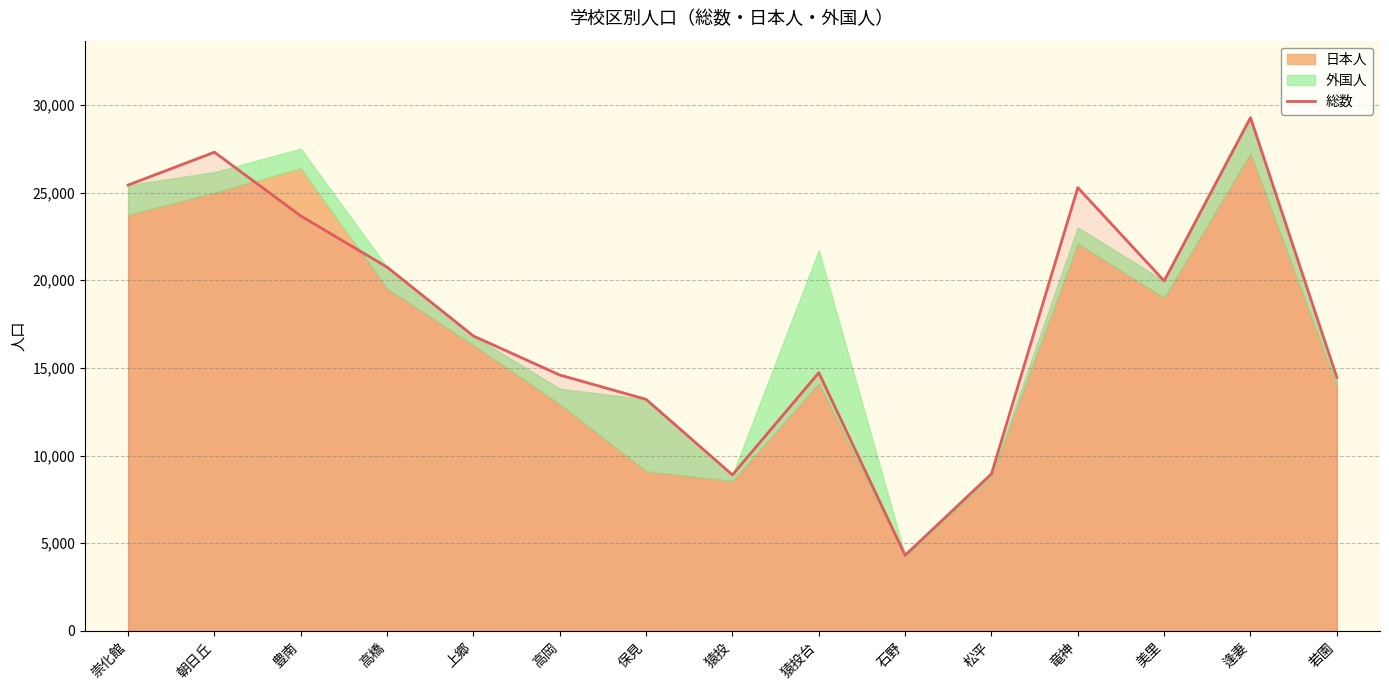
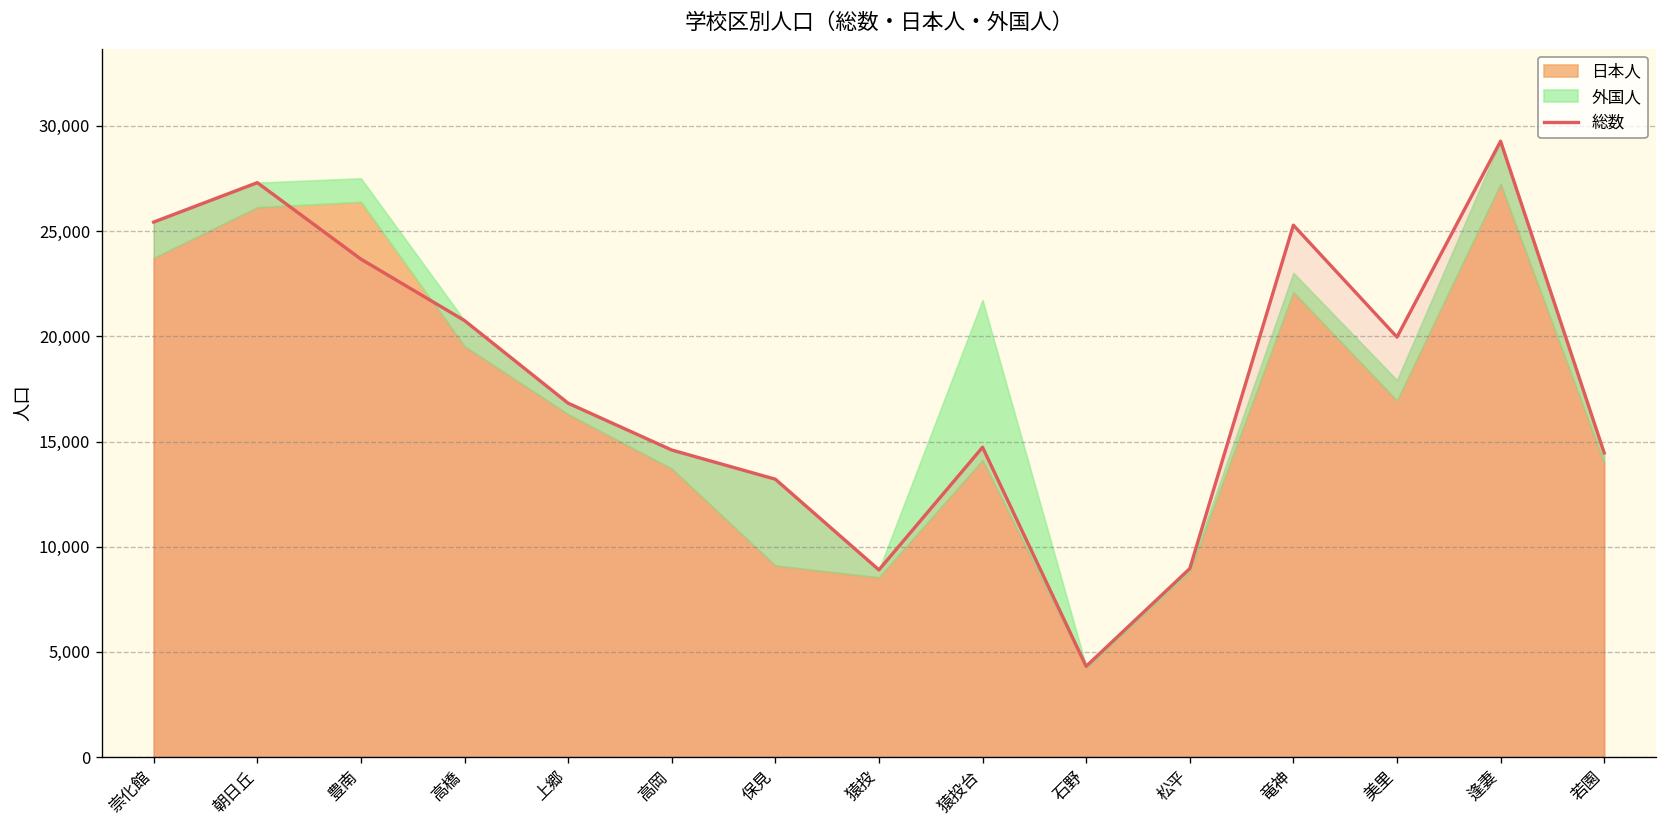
日本人, 朝日丘: 25,000 -> 26,100
日本人, 高岡: 12,900 -> 13,700
日本人, 美里: 19,000 -> 16,900
